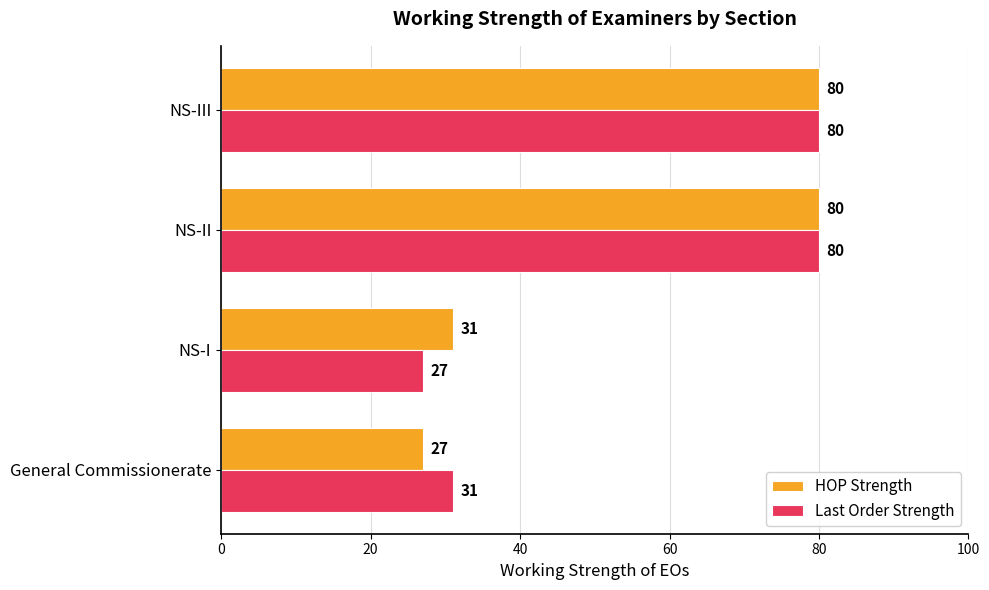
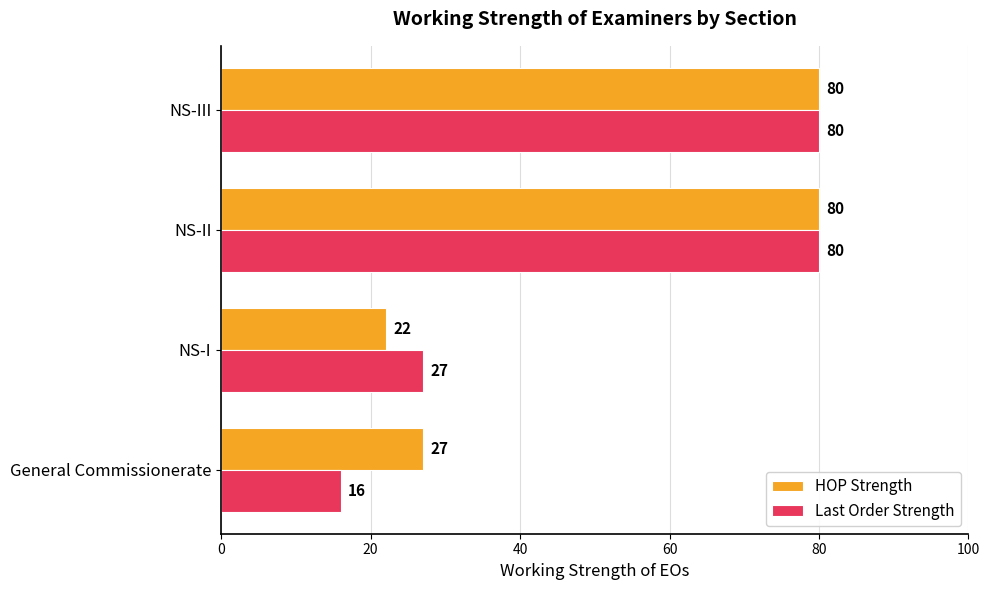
HOP Strength, NS-I: 31 -> 22
Last Order Strength, General Commissionerate: 31 -> 16
